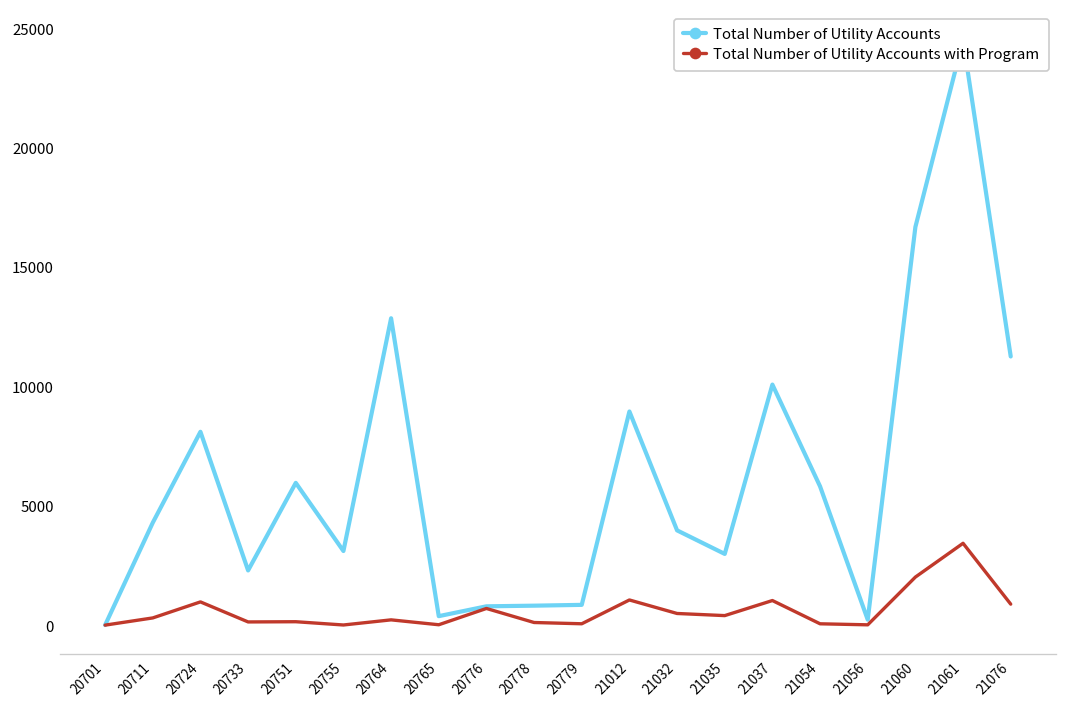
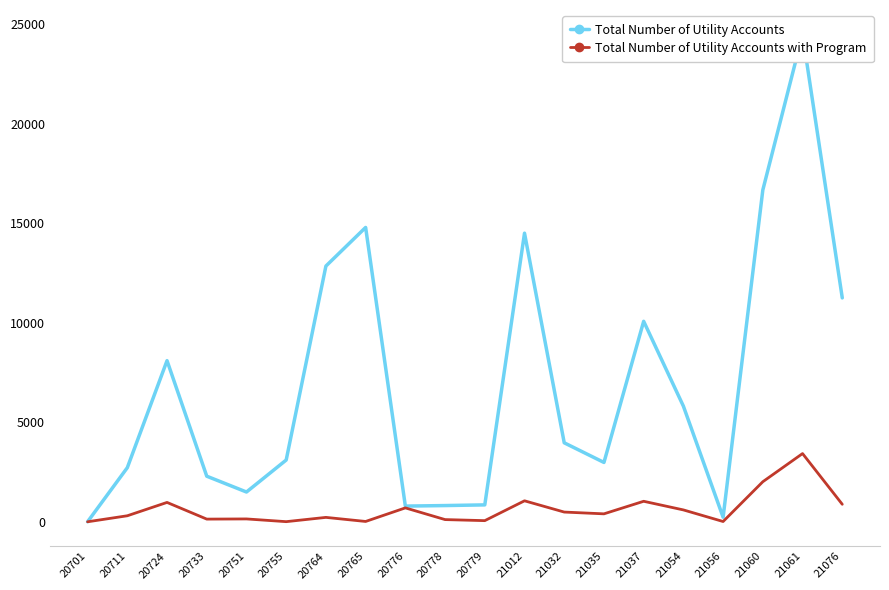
Total Number of Utility Accounts, 20711: 4300 -> 2700
Total Number of Utility Accounts, 20751: 6000 -> 1500
Total Number of Utility Accounts, 20765: 400 -> 14800
Total Number of Utility Accounts, 21012: 8900 -> 14500
Total Number of Utility Accounts with Program, 21054: 100 -> 600
